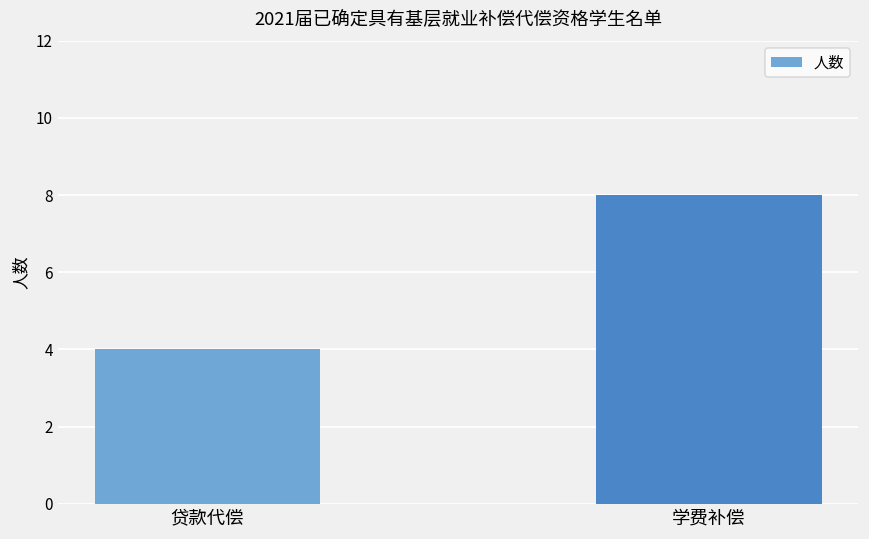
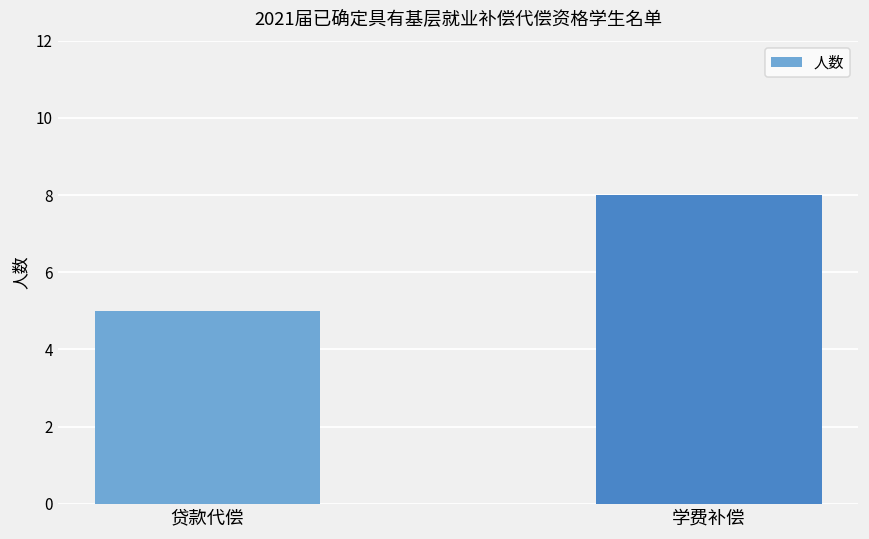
贷款代偿: 4 -> 5
